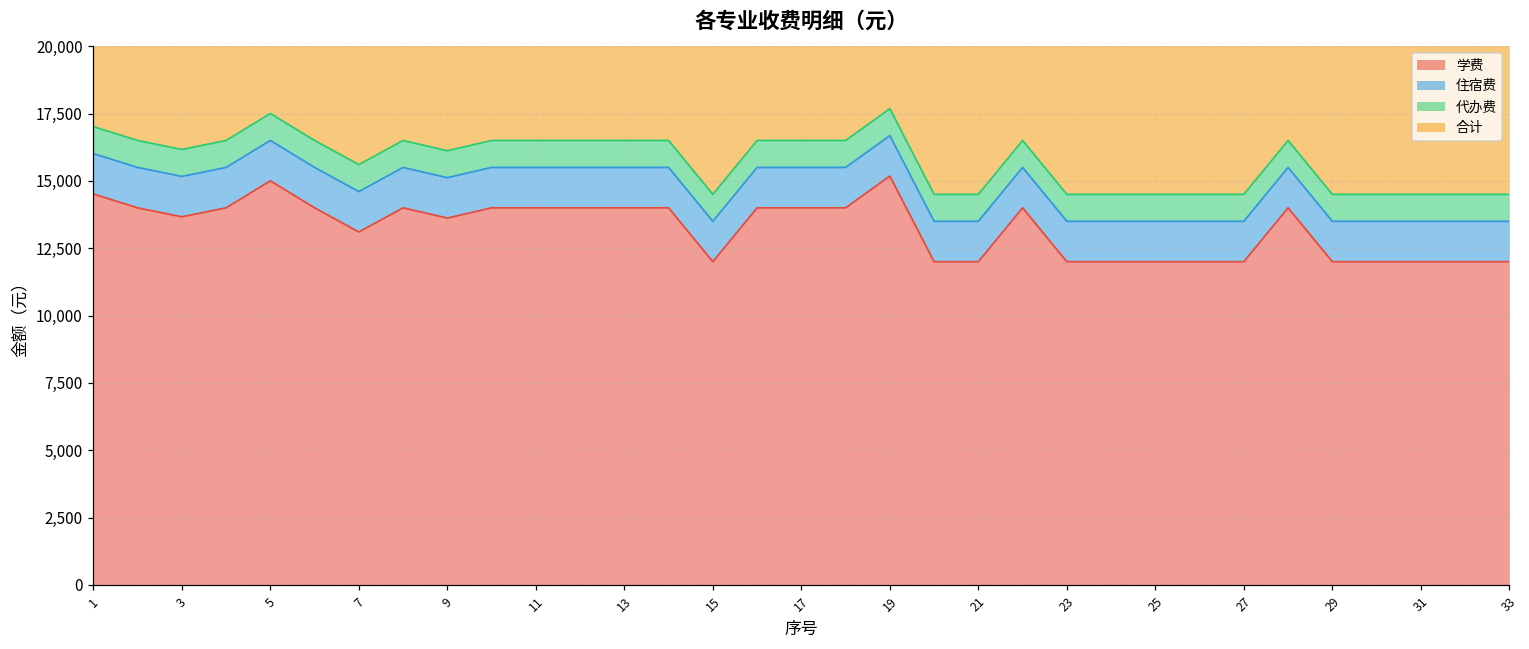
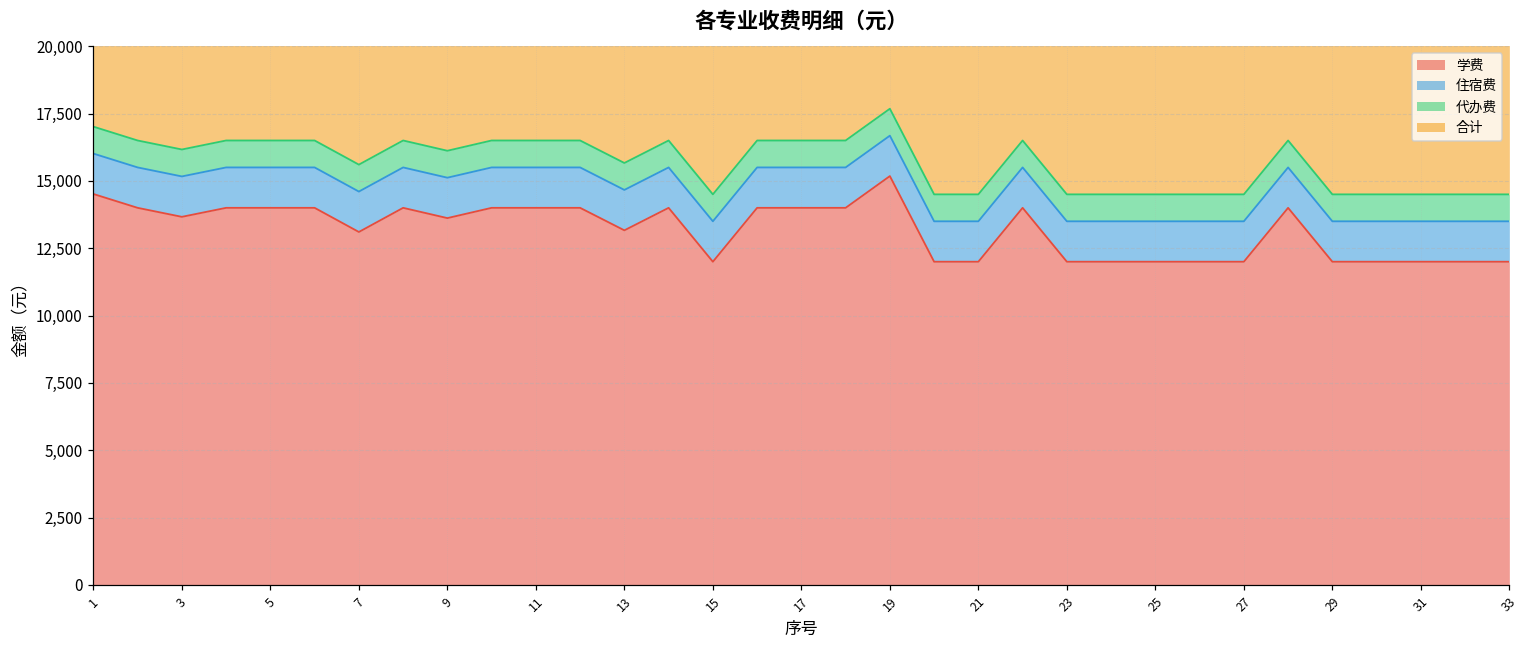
学费, 5: 15,000 -> 14,000
学费, 13: 14,000 -> 13,200
